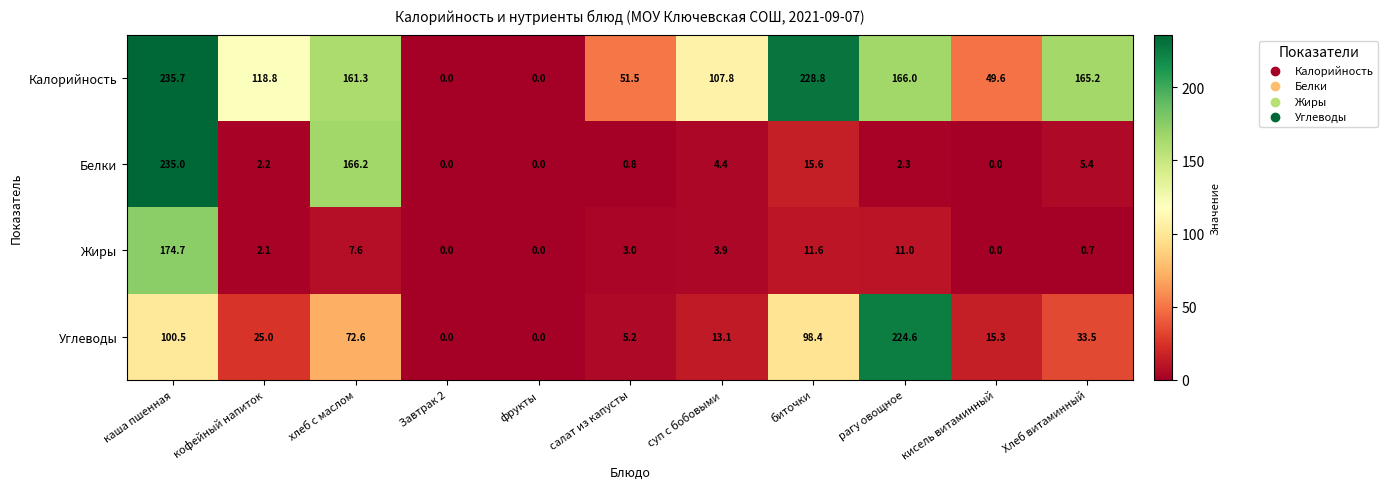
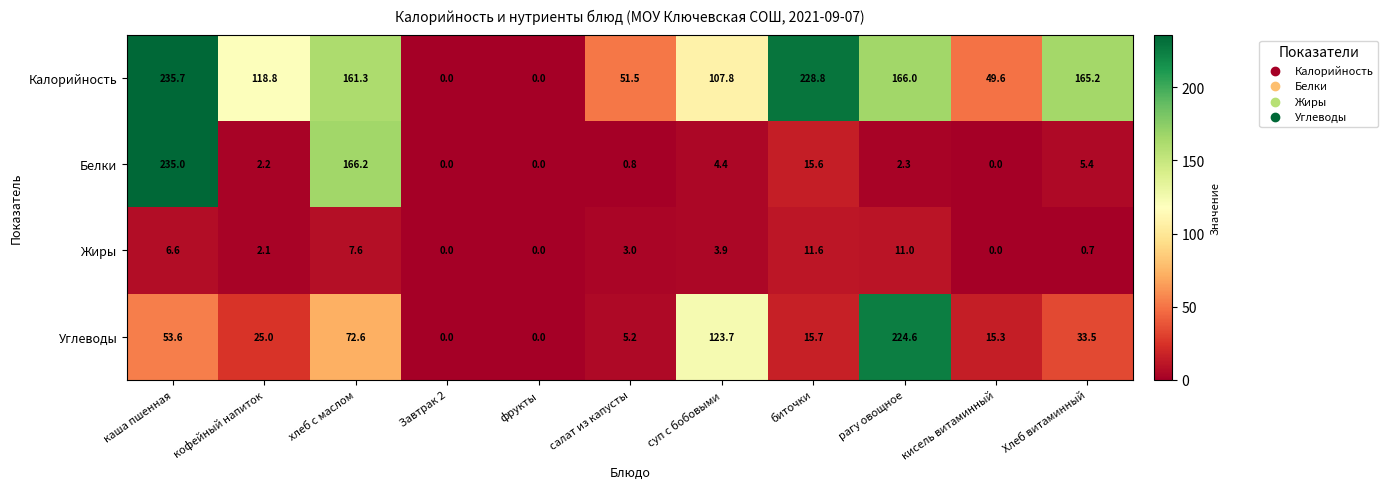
Жиры, каша пшенная: 174.7 -> 6.6
Углеводы, каша пшенная: 100.5 -> 53.6
Углеводы, суп с бобовыми: 13.1 -> 123.7
Углеводы, биточки: 98.4 -> 15.7
